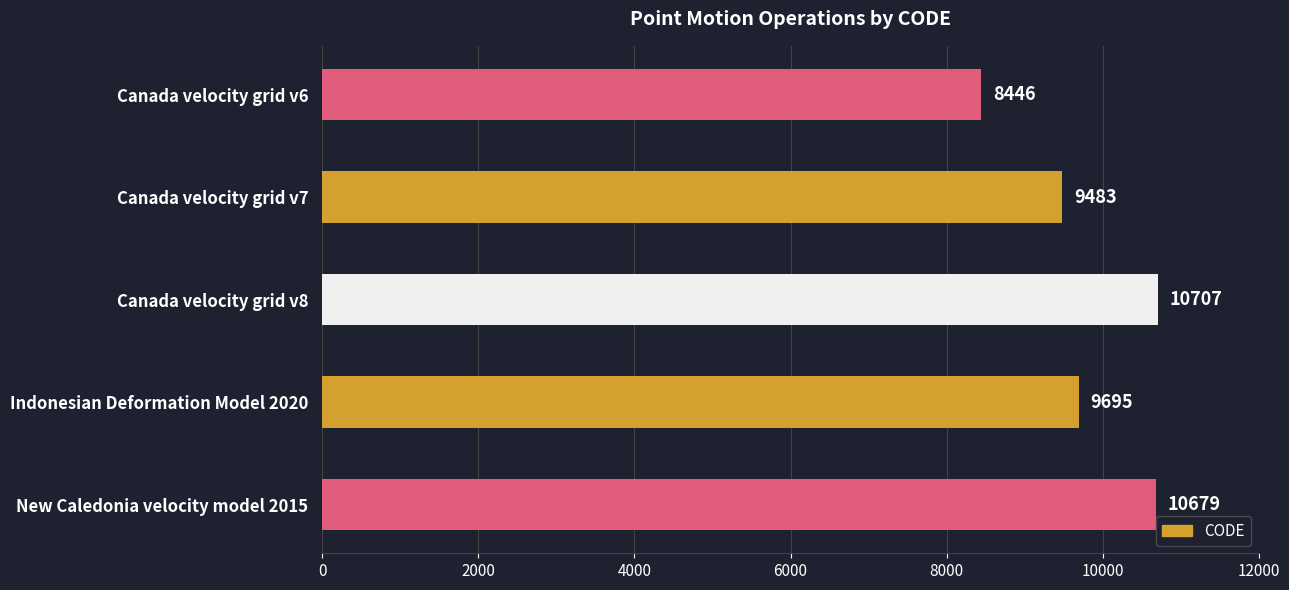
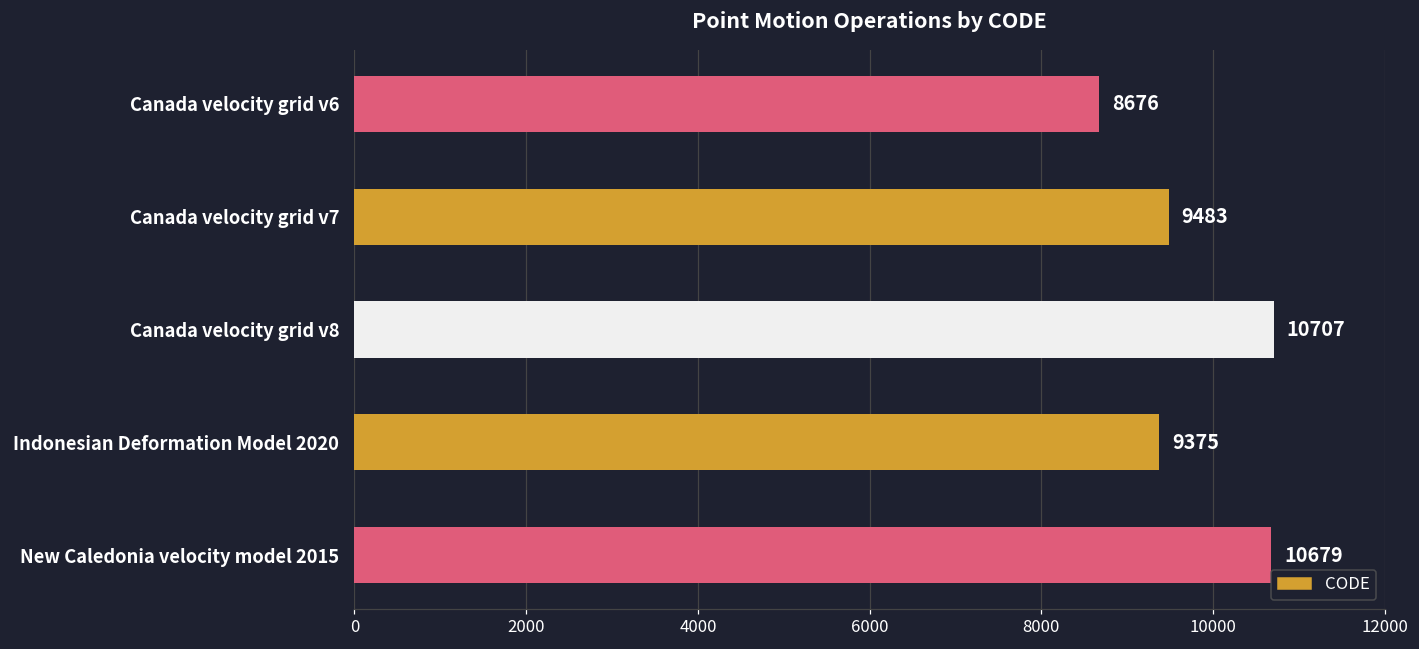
Canada velocity grid v6: 8446 -> 8676
Indonesian Deformation Model 2020: 9695 -> 9375
